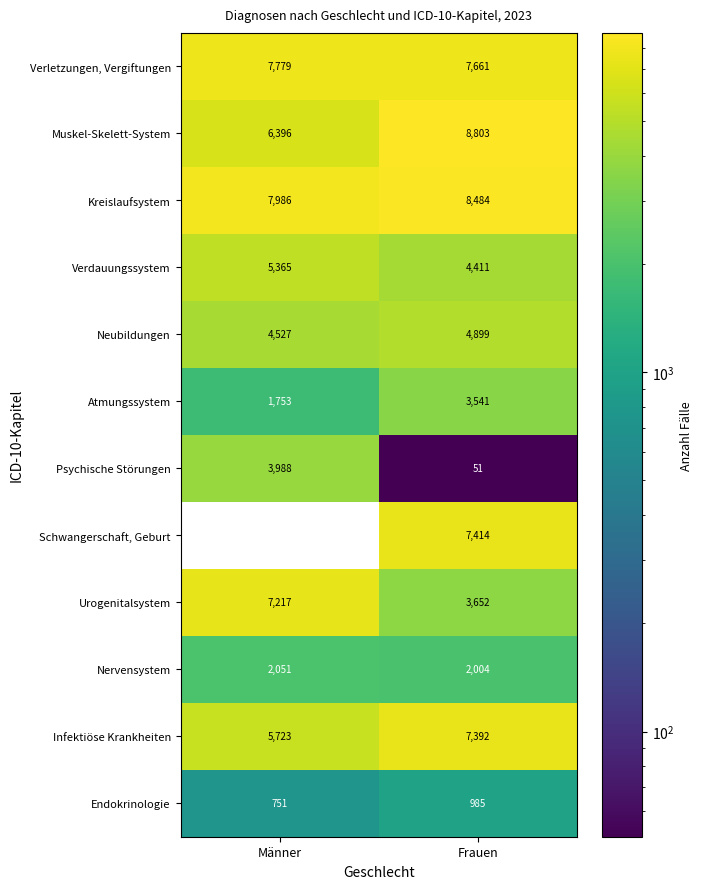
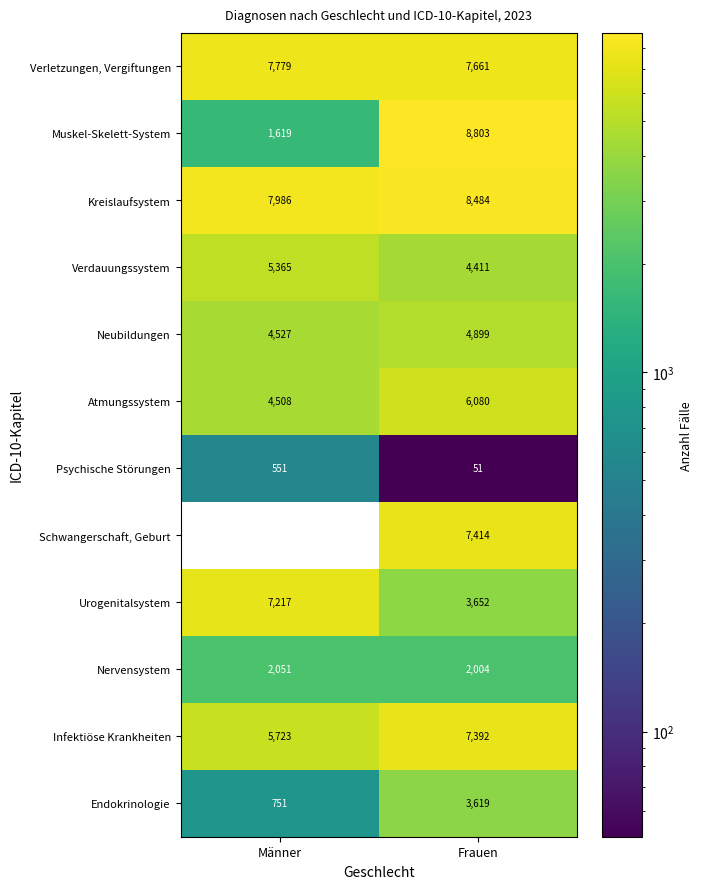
Muskel-Skelett-System, Männer: 6,396 -> 1,619
Atmungssystem, Männer: 1,753 -> 4,508
Atmungssystem, Frauen: 3,541 -> 6,080
Psychische Störungen, Männer: 3,988 -> 551
Endokrinologie, Frauen: 985 -> 3,619
